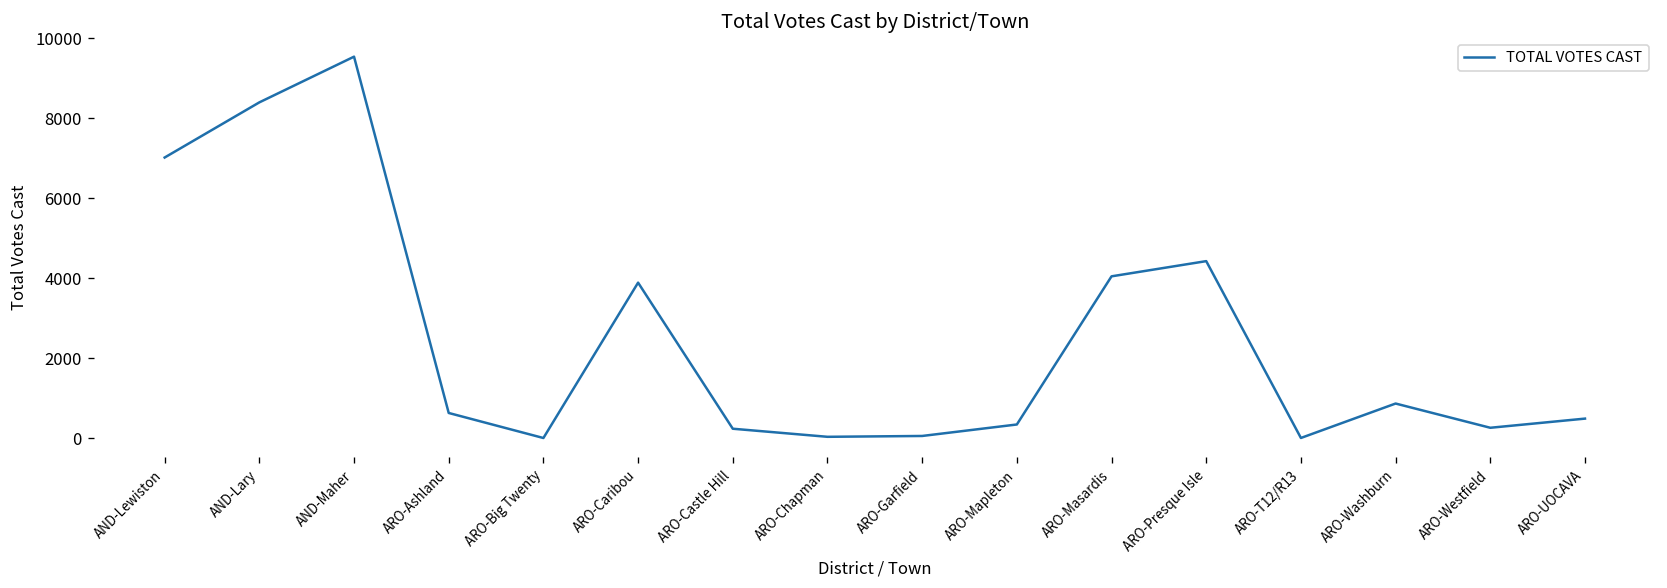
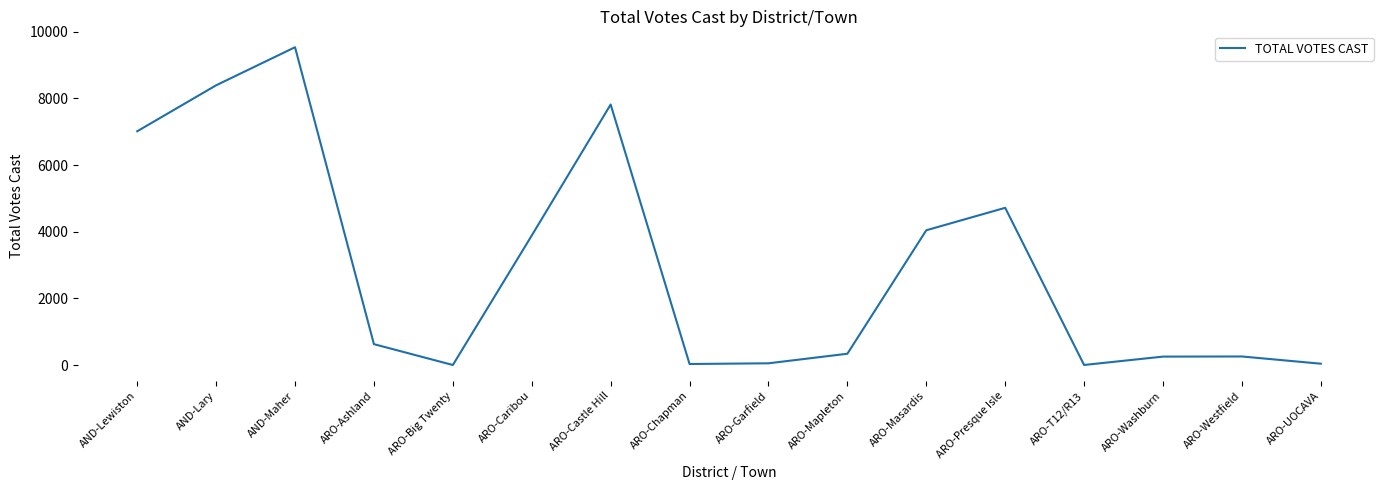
ARO-Castle Hill: 200 -> 7800
ARO-Presque Isle: 4400 -> 4700
ARO-Washburn: 900 -> 300
ARO-UOCAVA: 500 -> 0
